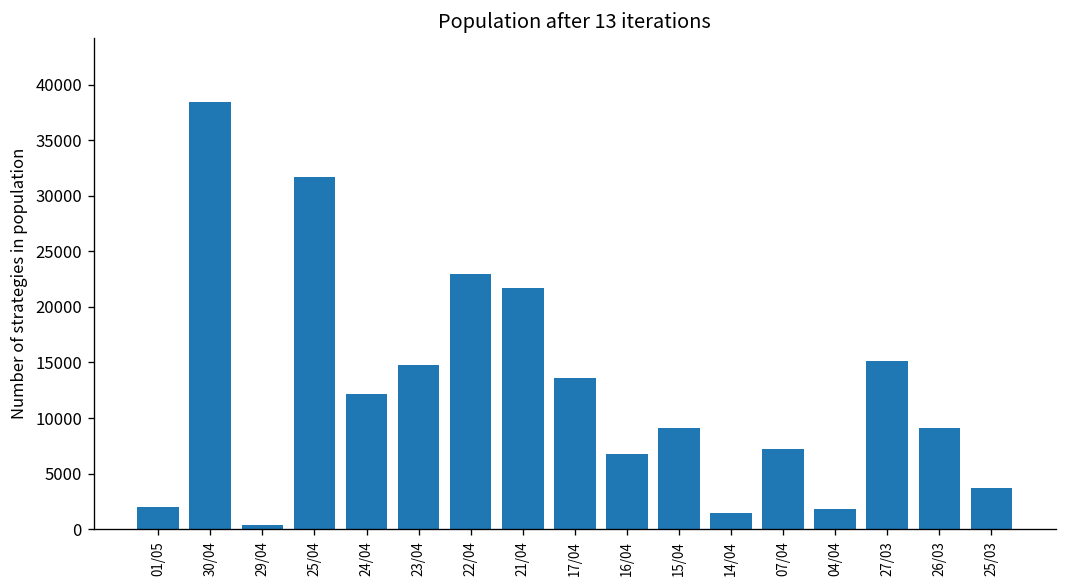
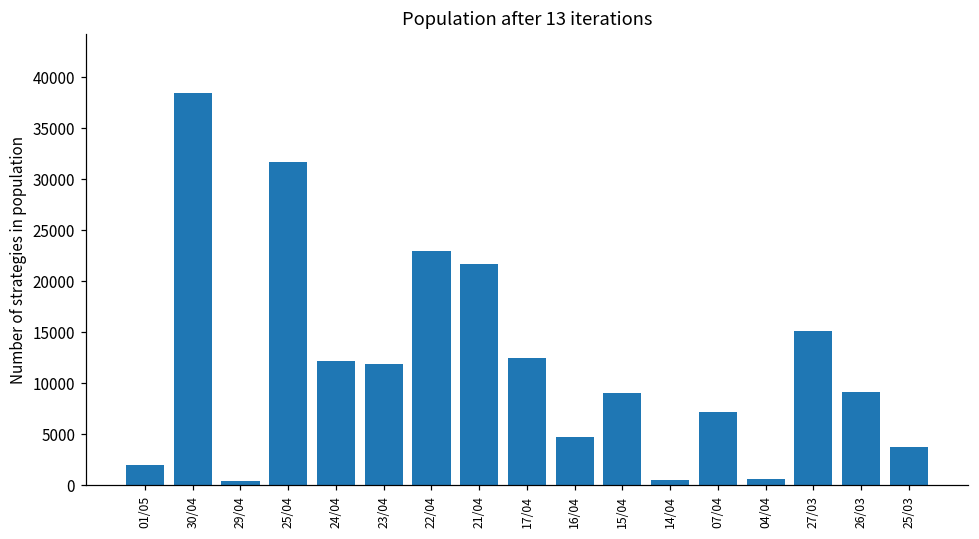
23/04: 15000 -> 12000
17/04: 14000 -> 12000
16/04: 7000 -> 5000
14/04: 1500 -> 600
04/04: 2000 -> 1000
